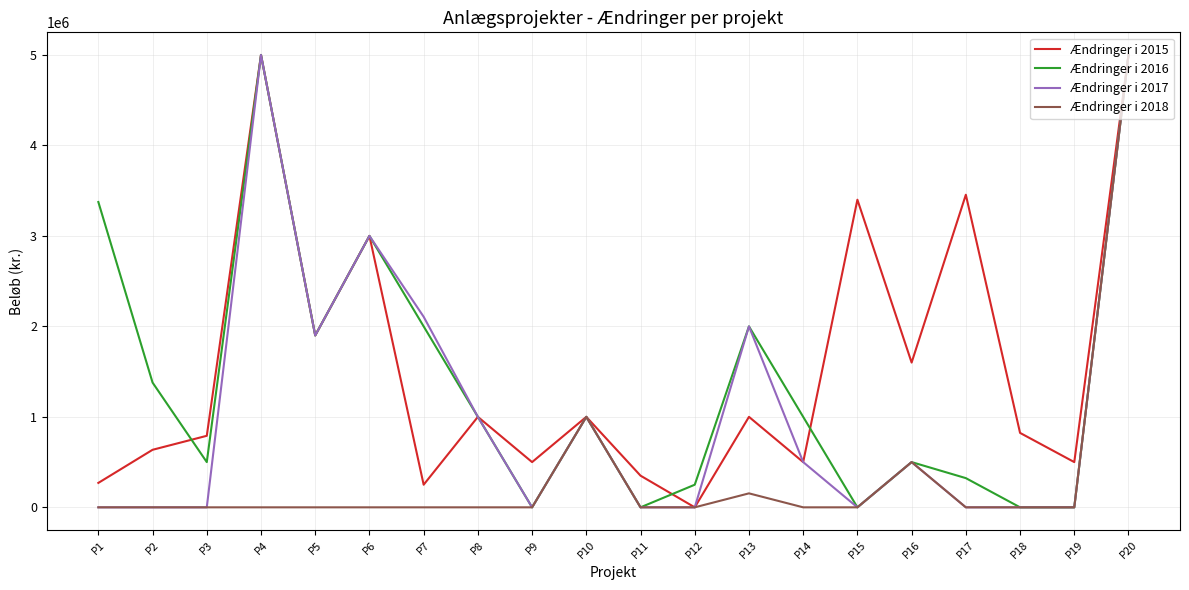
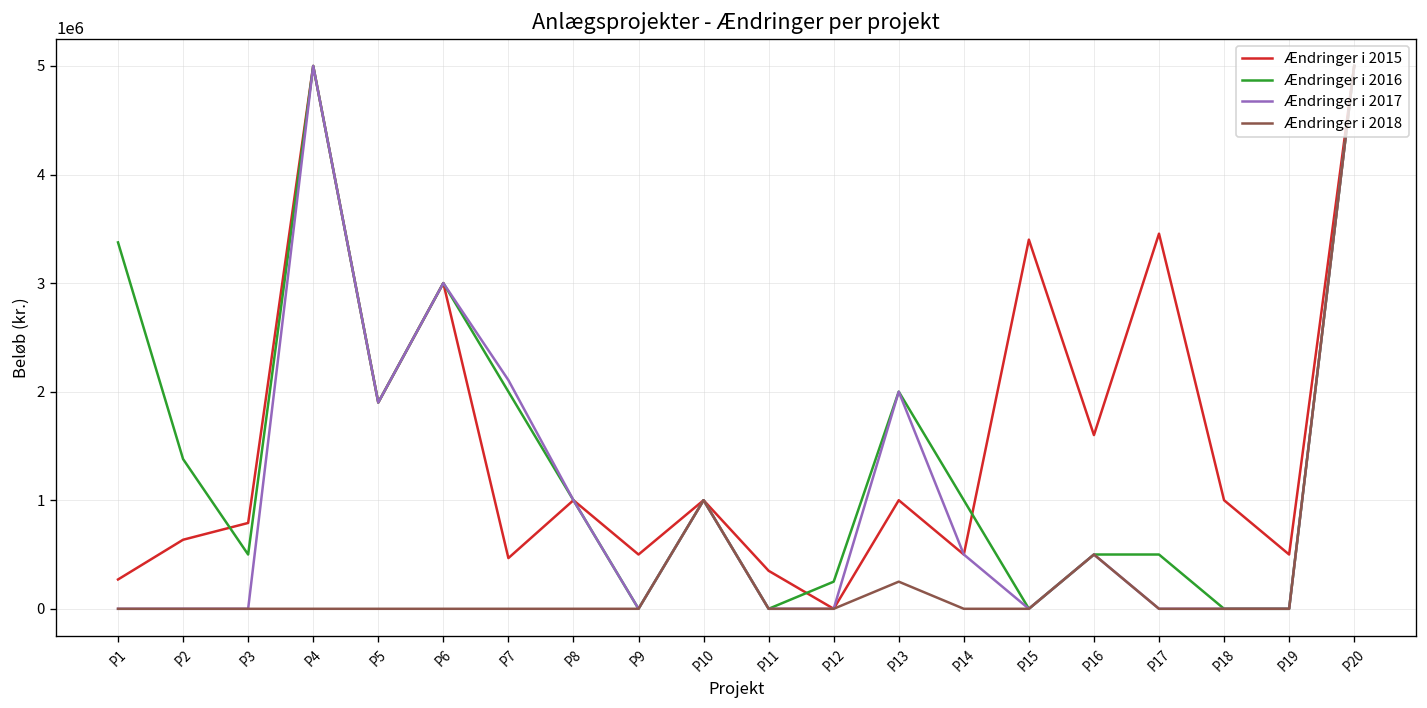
Ændringer i 2015, P7: 300000 -> 500000
Ændringer i 2018, P13: 200000 -> 300000
Ændringer i 2016, P17: 300000 -> 500000
Ændringer i 2015, P18: 800000 -> 1000000
